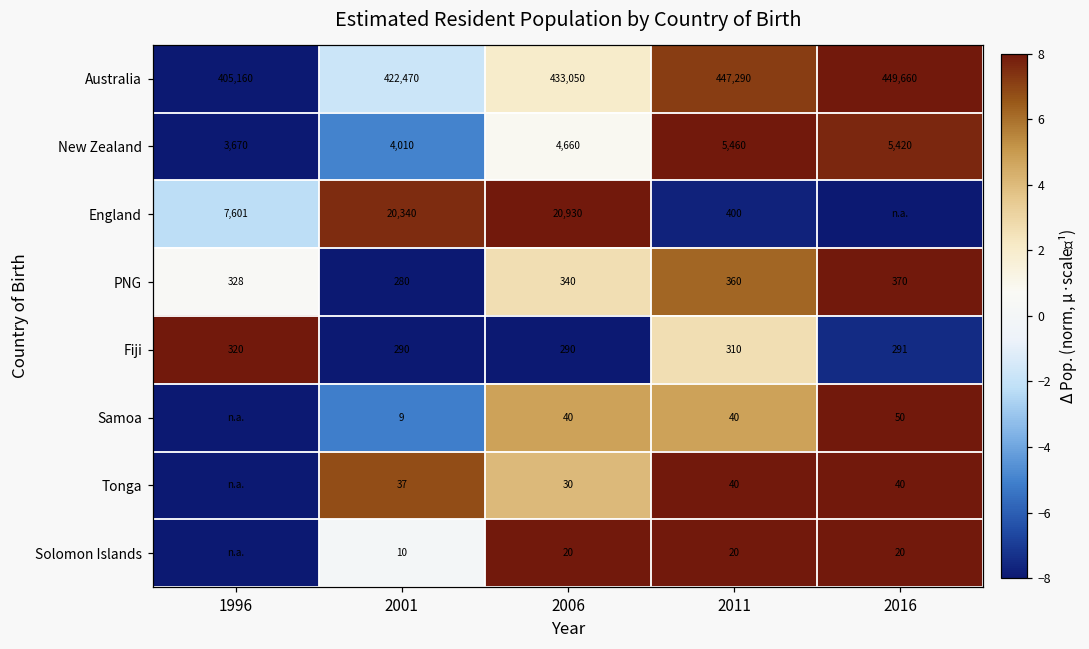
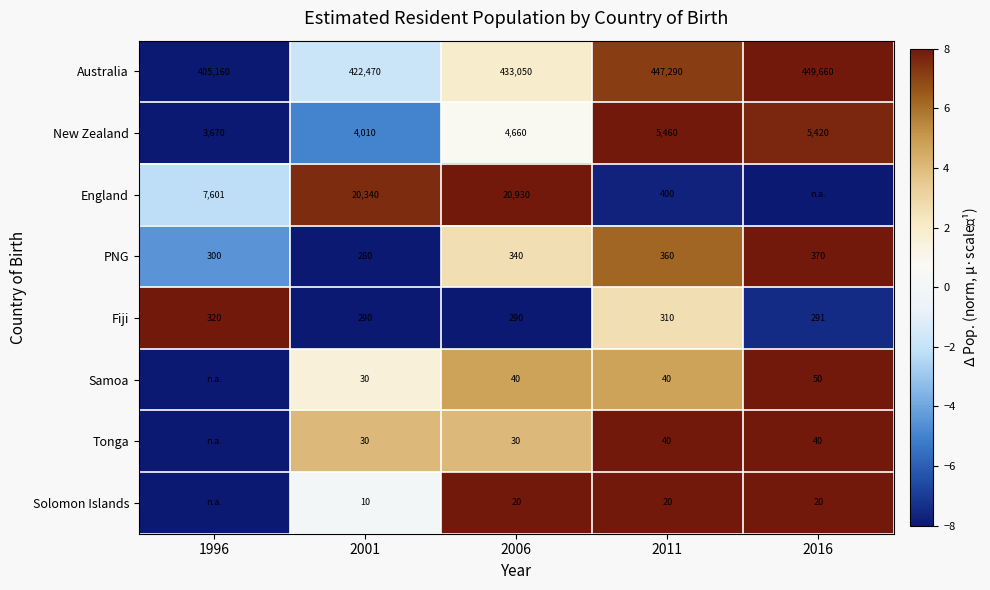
PNG, 1996: 328 -> 300
Samoa, 2001: 9 -> 30
Tonga, 2001: 37 -> 30
